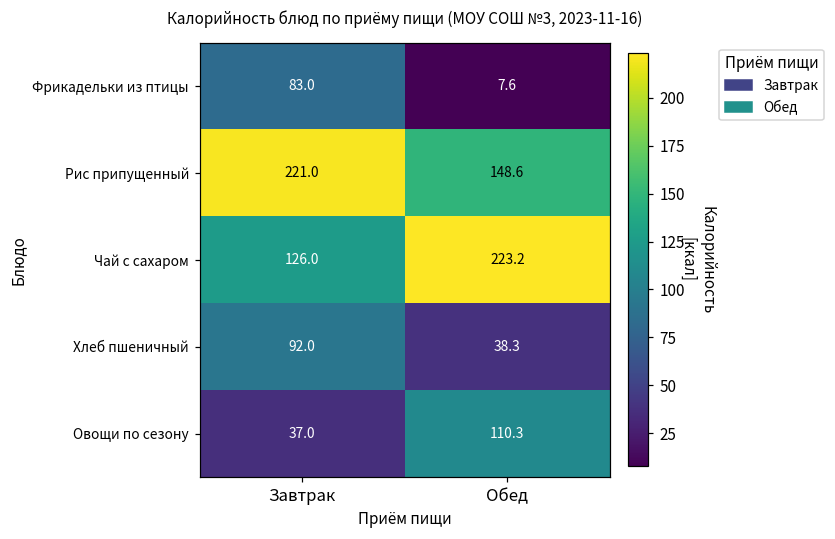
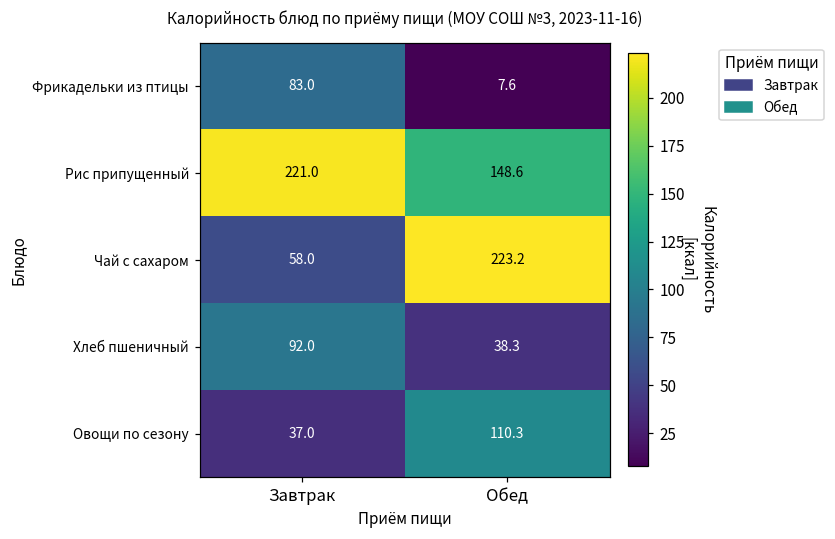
Чай с сахаром, Завтрак: 126.0 -> 58.0
